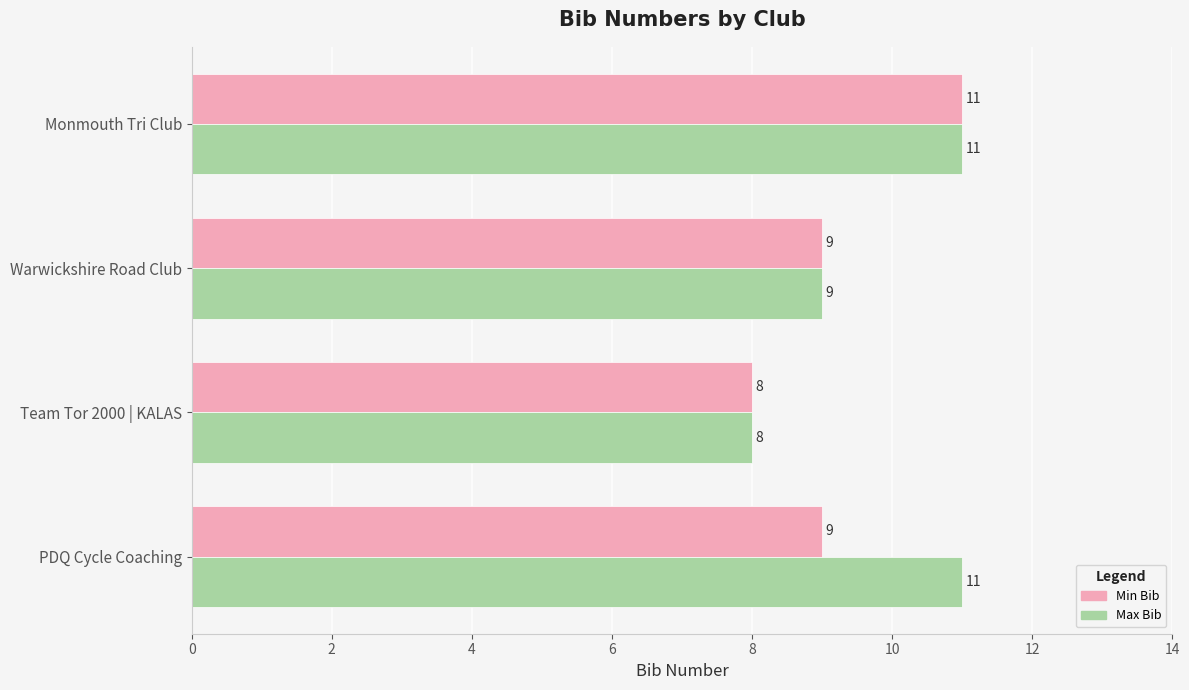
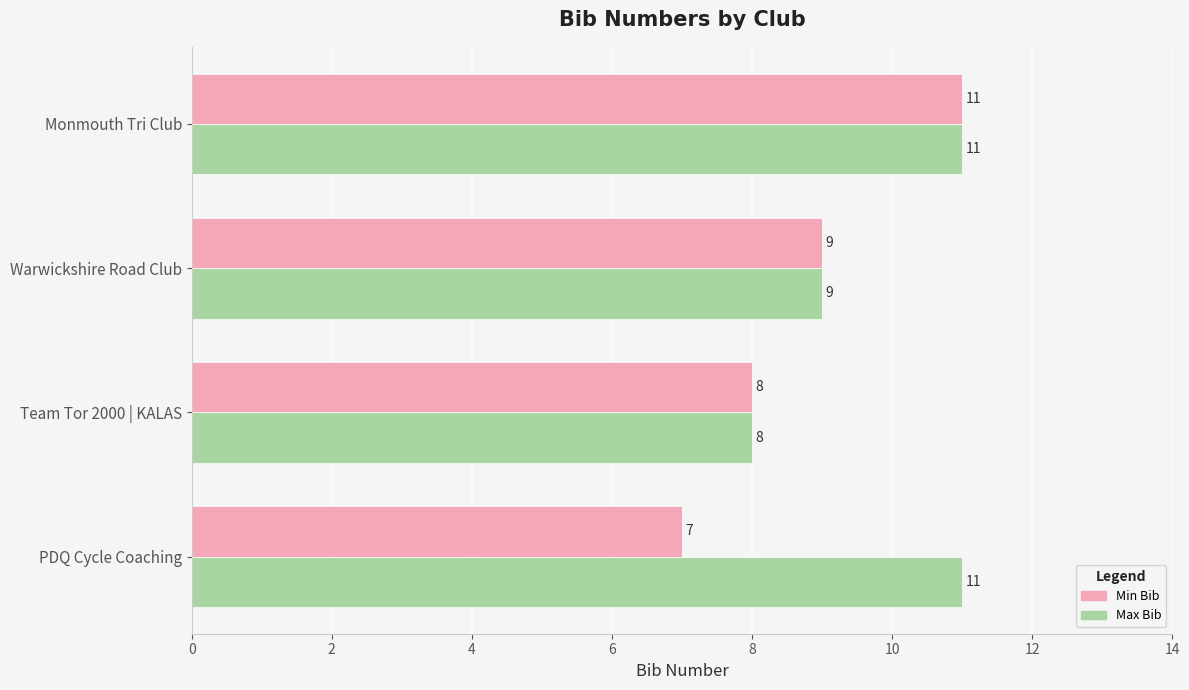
Min Bib, PDQ Cycle Coaching: 9 -> 7
